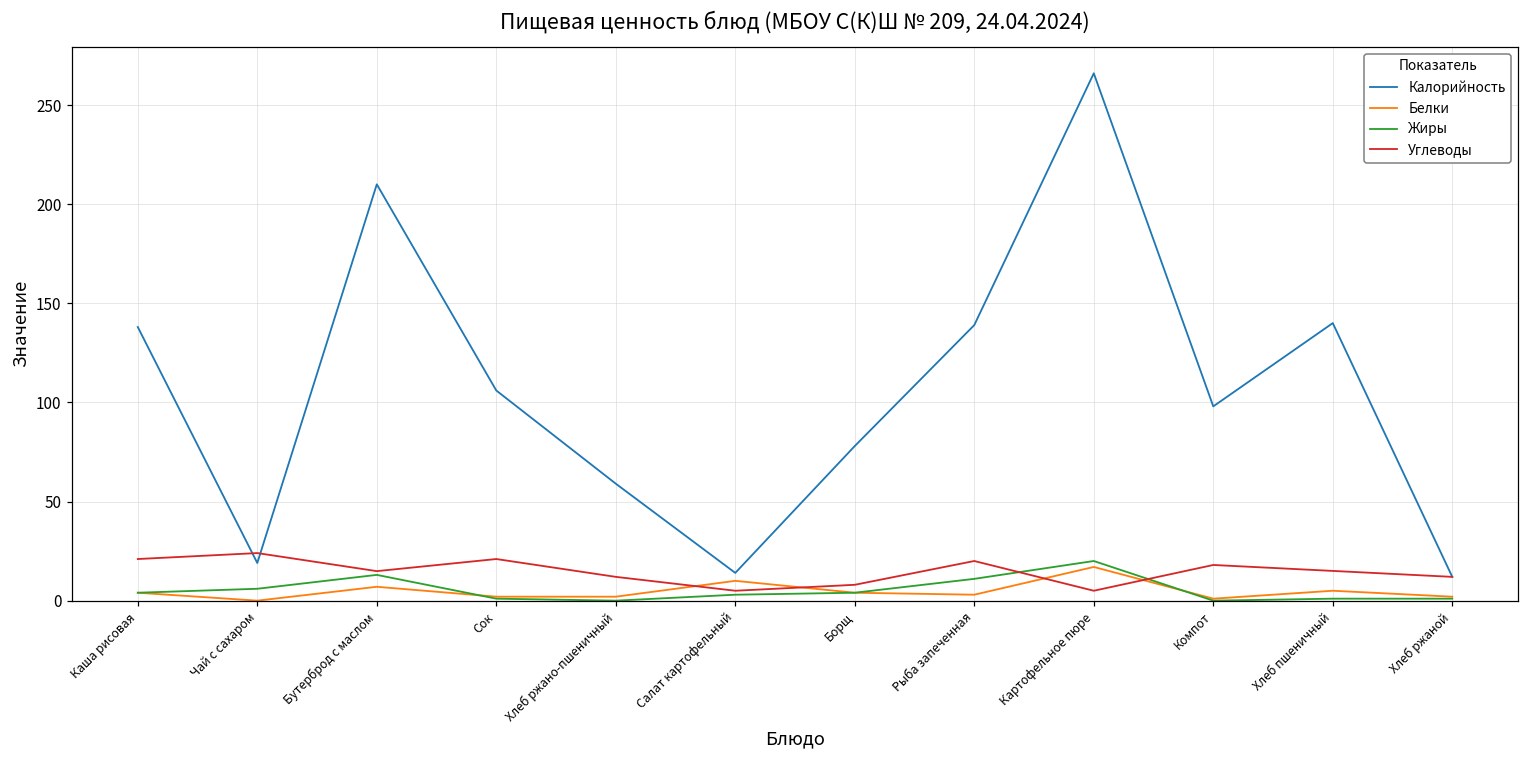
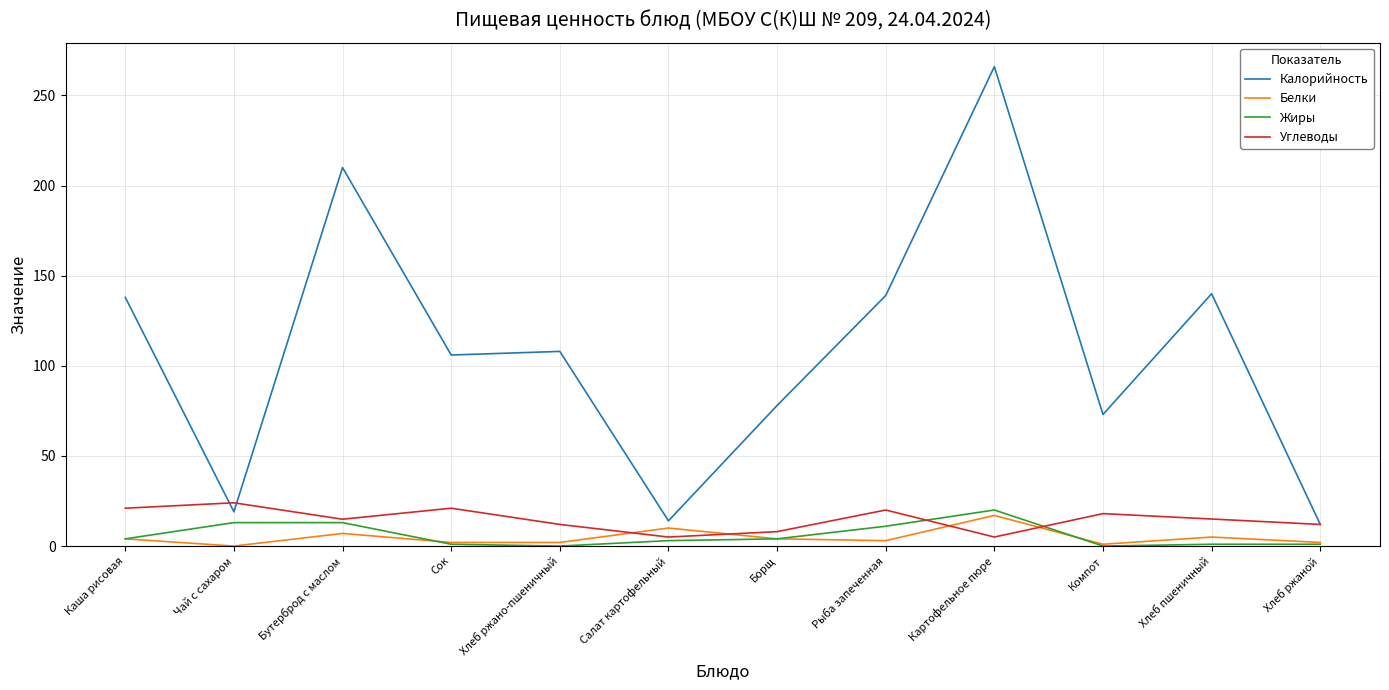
Жиры, Чай с сахаром: 6 -> 13
Калорийность, Хлеб ржано-пшеничный: 59 -> 108
Калорийность, Компот: 98 -> 73
